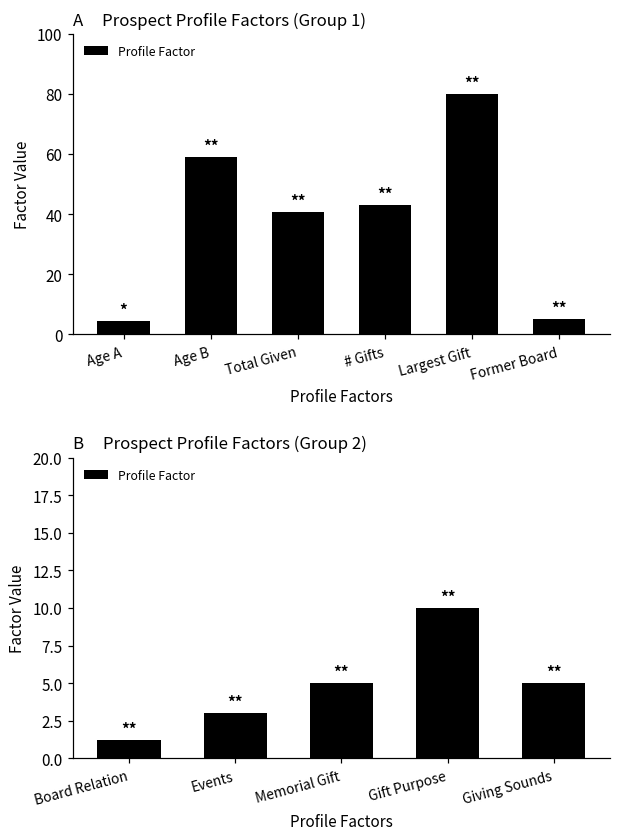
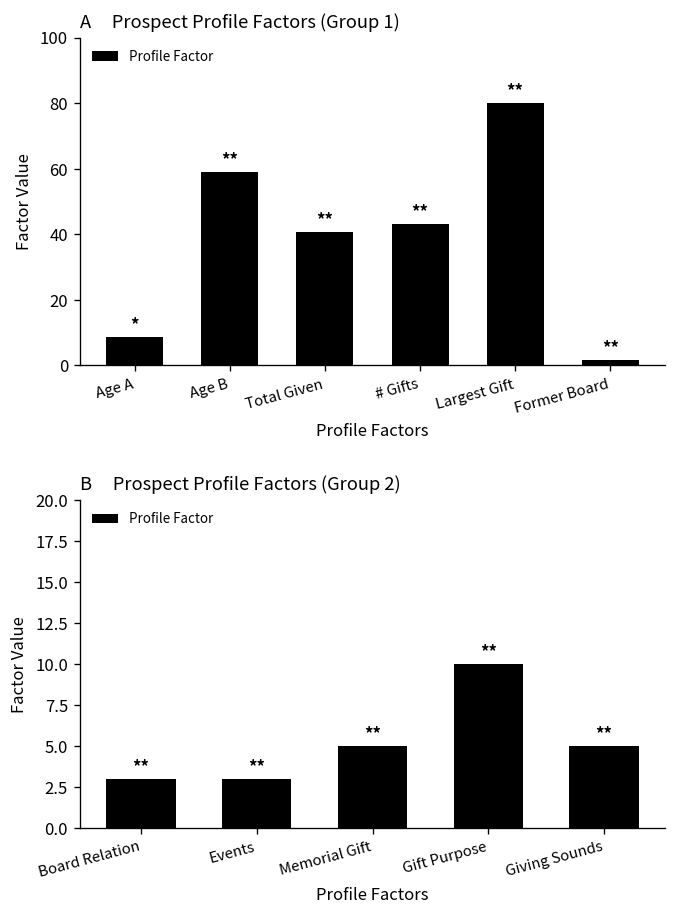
A Prospect Profile Factors (Group 1), Age A: 4 -> 9
A Prospect Profile Factors (Group 1), Former Board: 5 -> 2
B Prospect Profile Factors (Group 2), Board Relation: 1.2 -> 3.0
